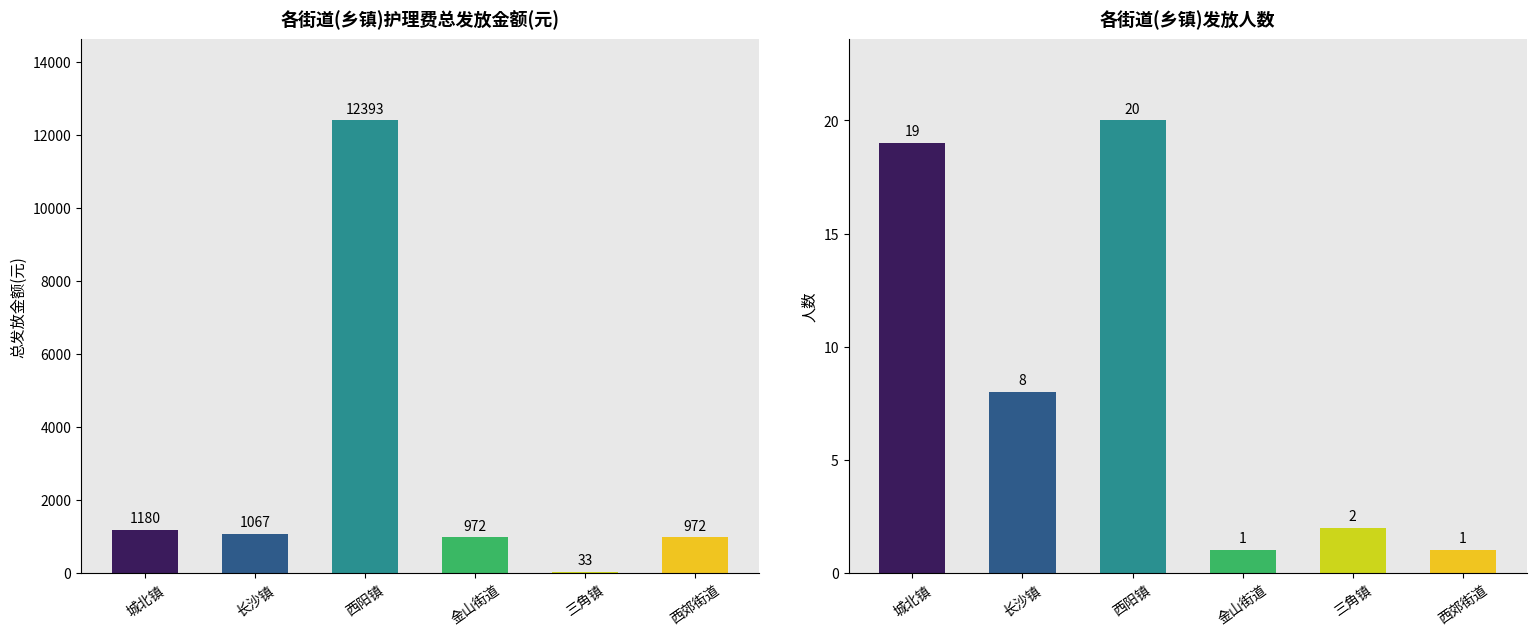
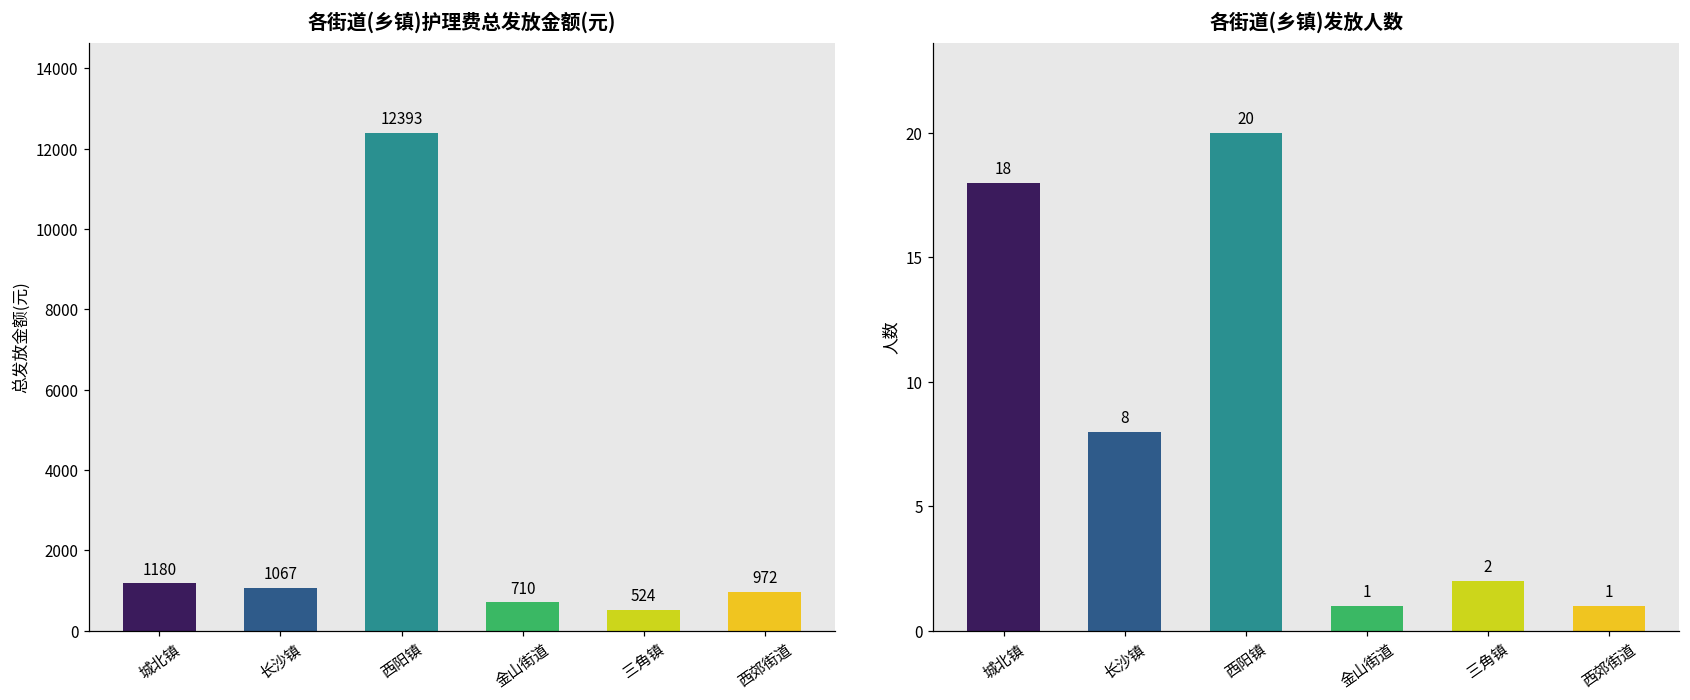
各街道(乡镇)护理费总发放金额(元), 金山街道: 972 -> 710
各街道(乡镇)护理费总发放金额(元), 三角镇: 33 -> 524
各街道(乡镇)发放人数, 城北镇: 19 -> 18
